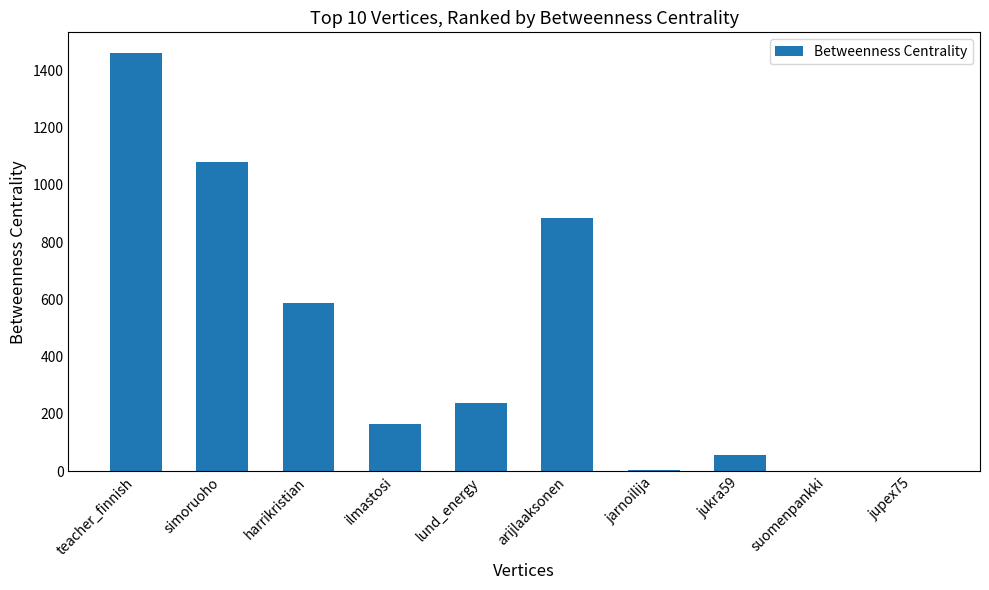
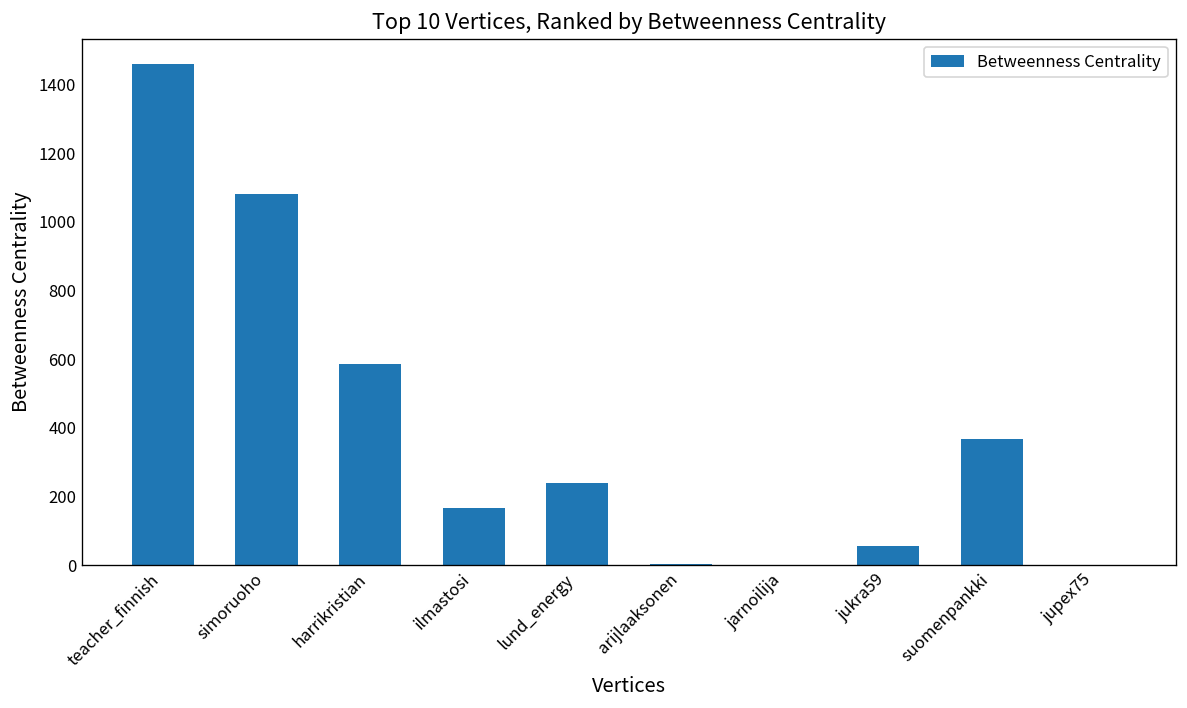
arijlaaksonen: 880 -> 10
suomenpankki: 0 -> 370
